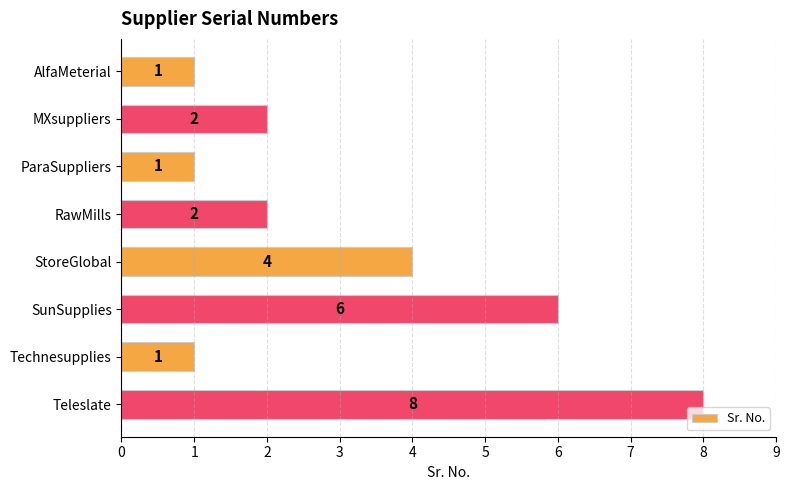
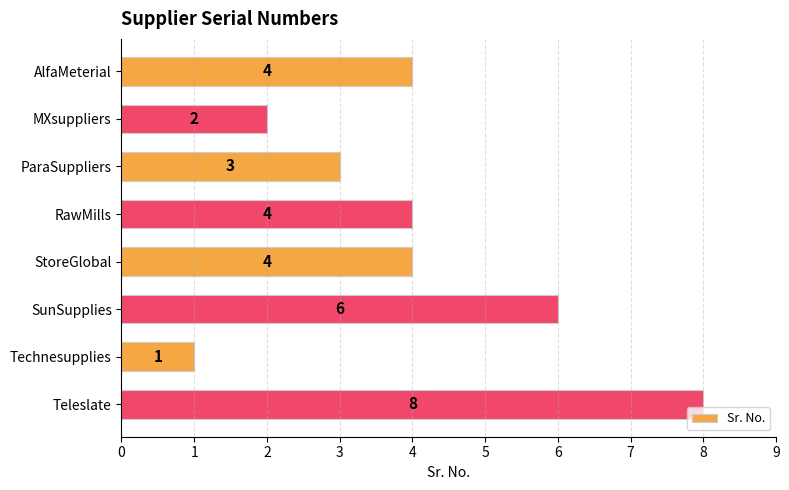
AlfaMeterial: 1 -> 4
ParaSuppliers: 1 -> 3
RawMills: 2 -> 4
